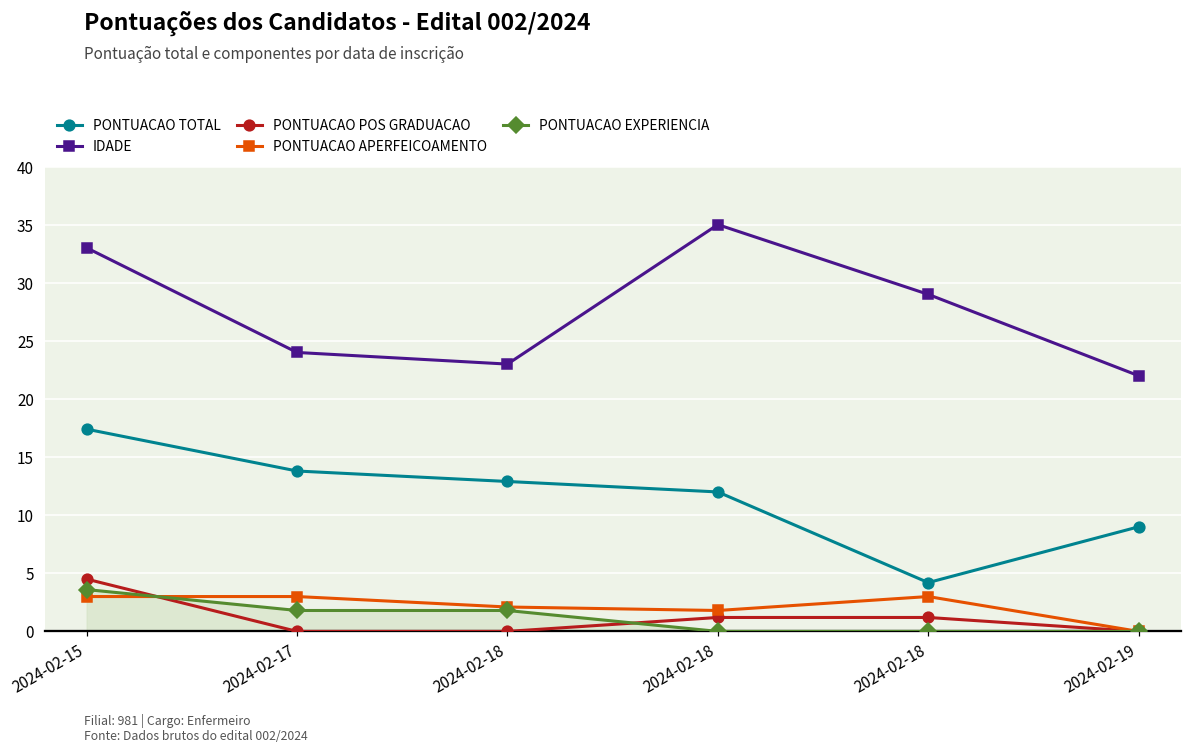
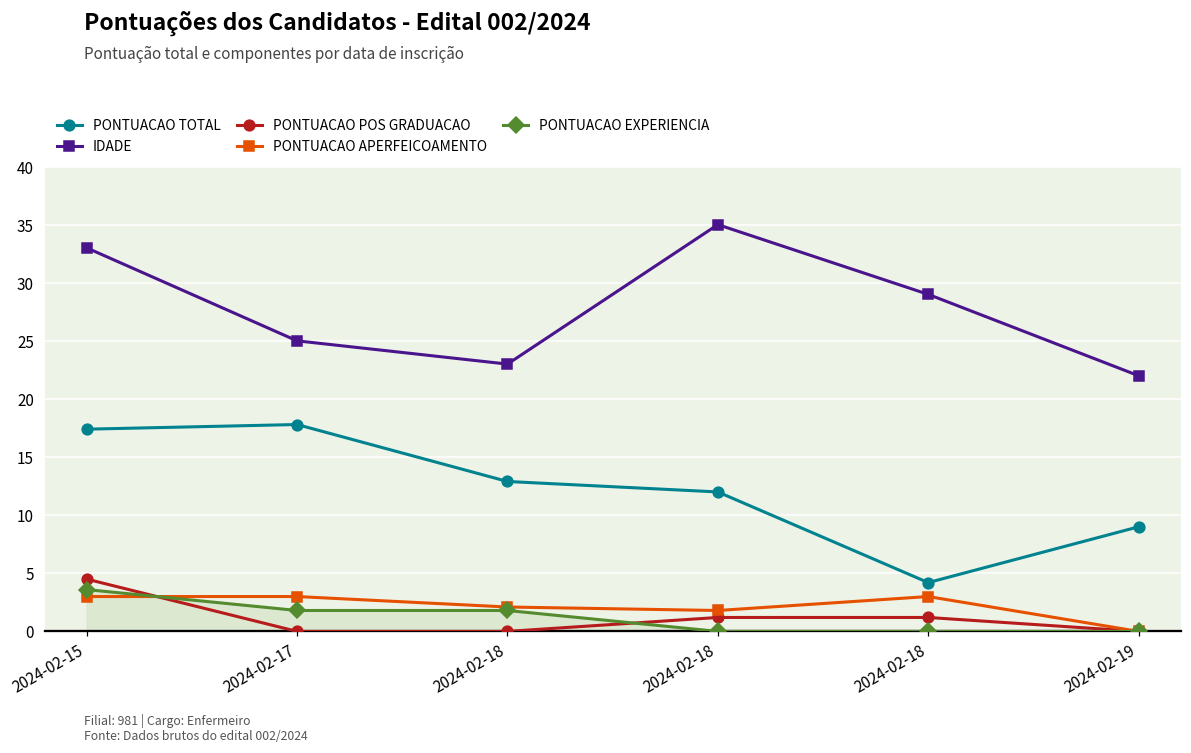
PONTUACAO TOTAL, 2024-02-17: 13.8 -> 17.8
IDADE, 2024-02-17: 24 -> 25
